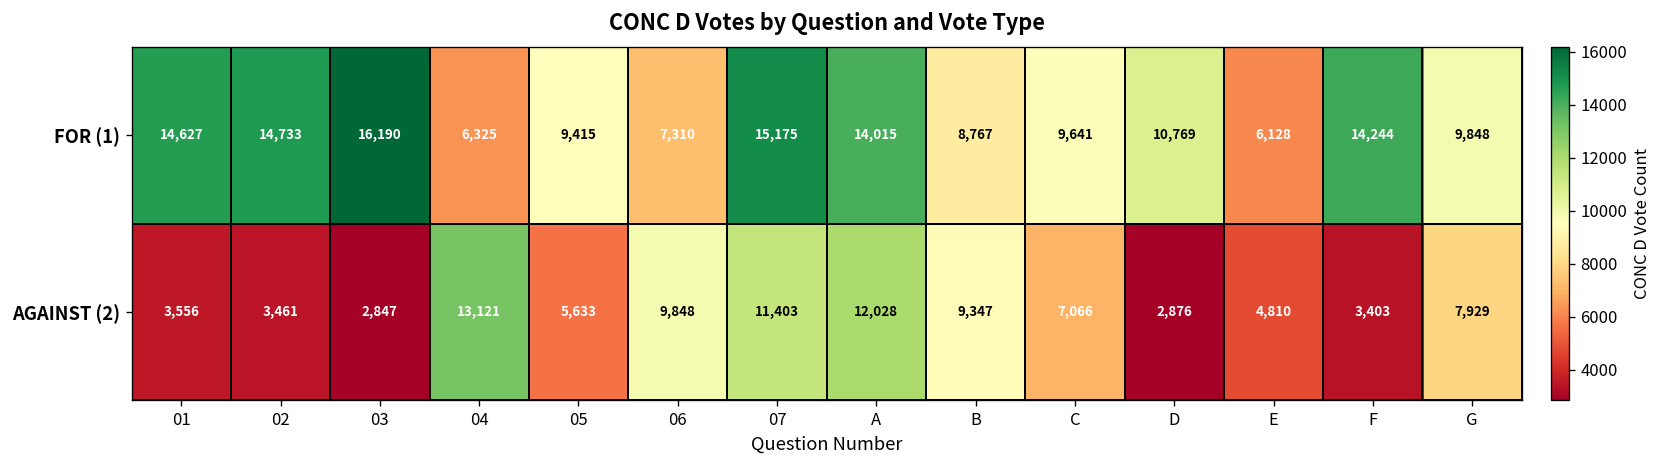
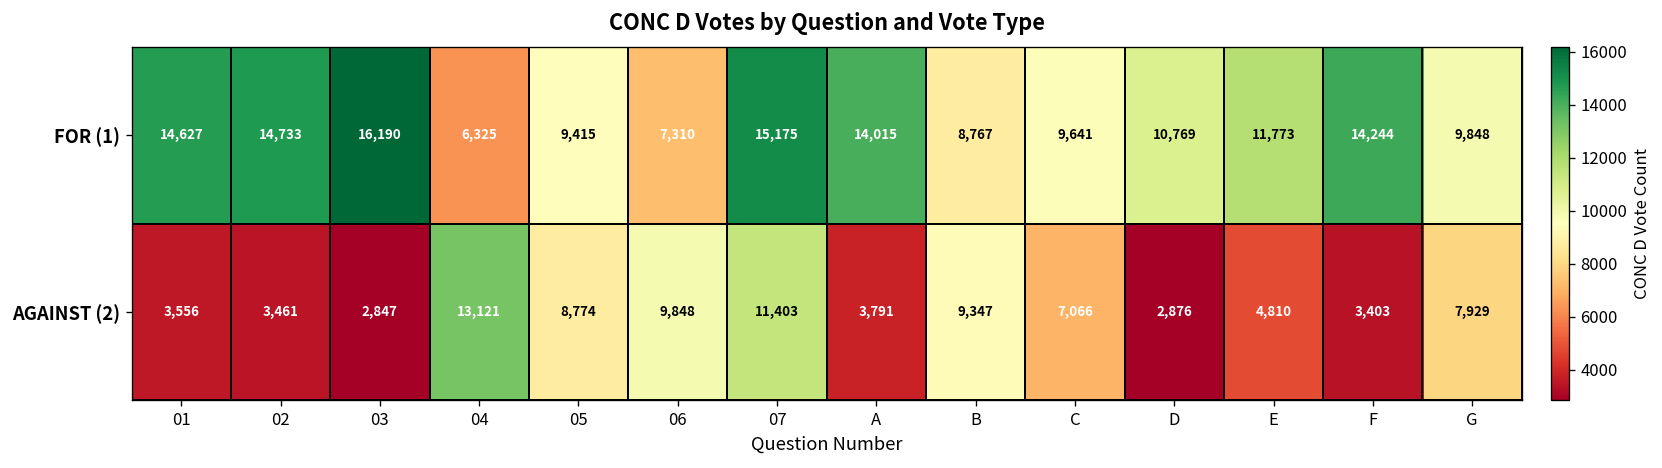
FOR (1), E: 6,128 -> 11,773
AGAINST (2), 05: 5,633 -> 8,774
AGAINST (2), A: 12,028 -> 3,791
